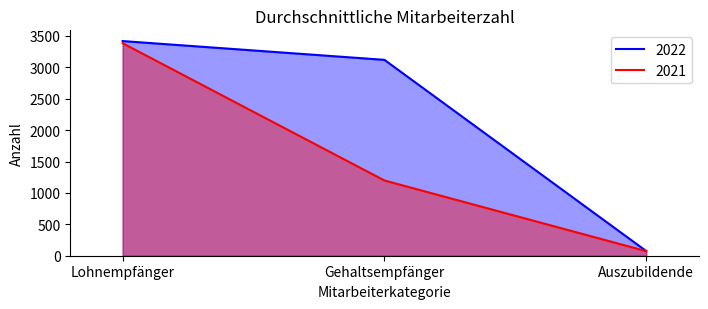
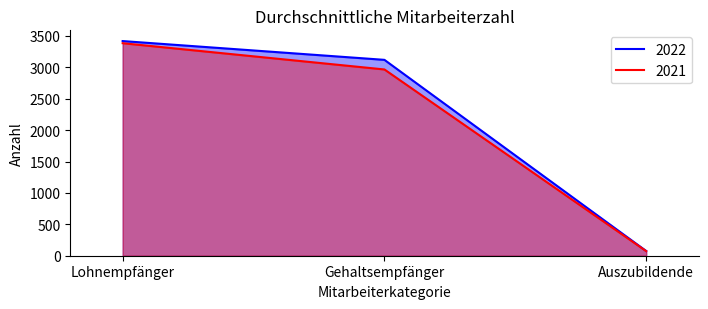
2021, Gehaltsempfänger: 1200 -> 3000
